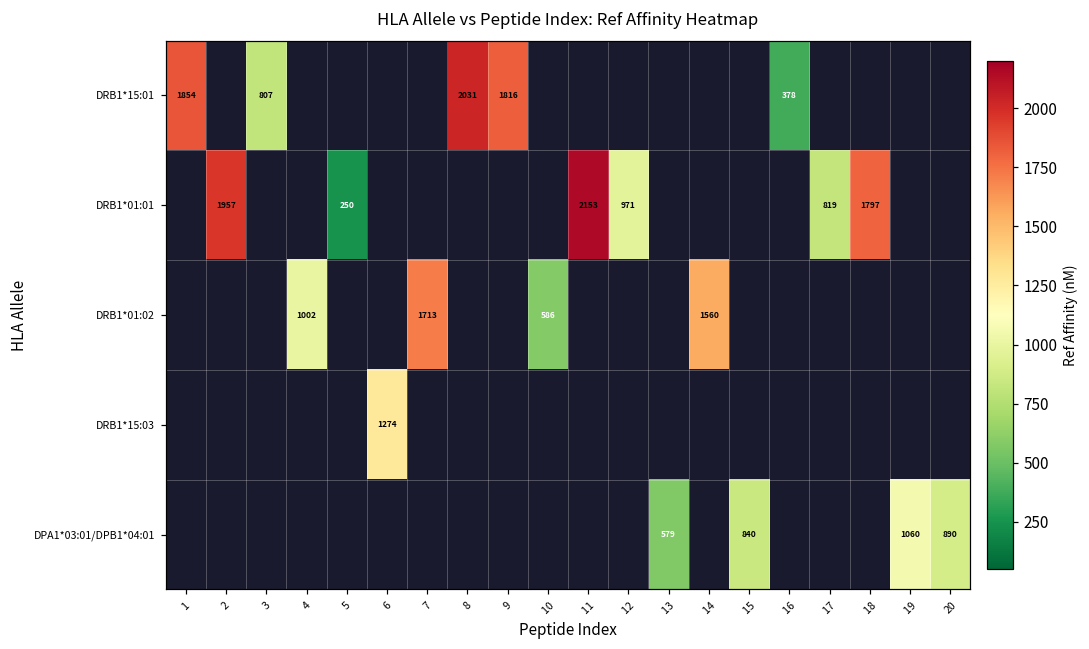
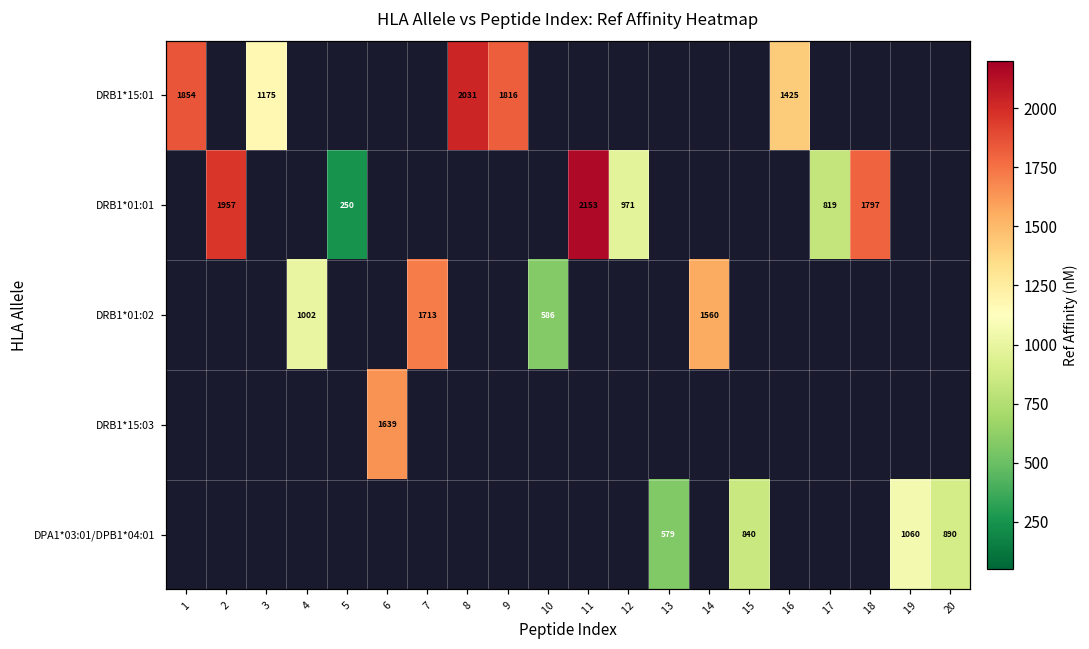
DRB1*15:01, 3: 807 -> 1175
DRB1*15:01, 16: 378 -> 1425
DRB1*15:03, 6: 1274 -> 1639
